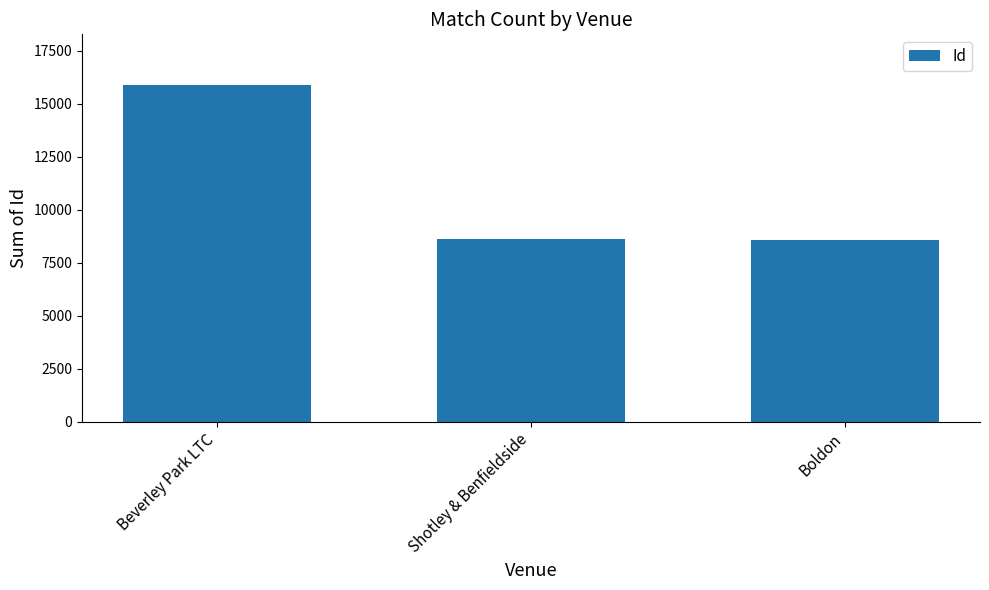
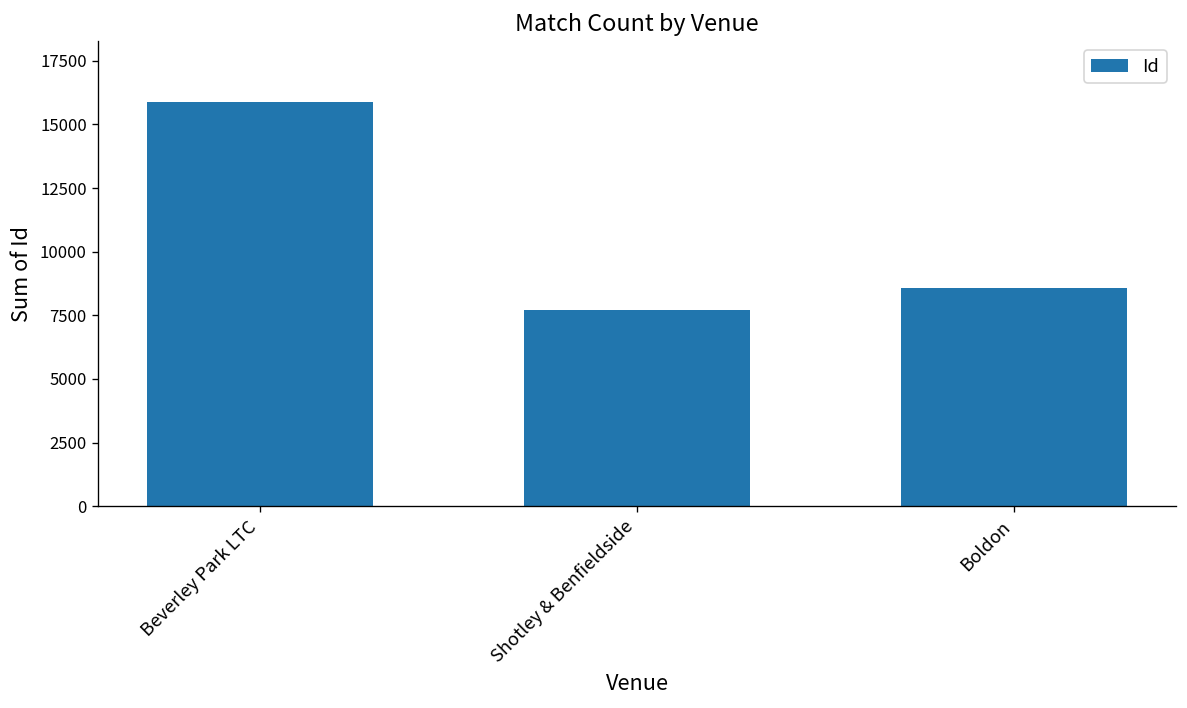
Shotley & Benfieldside: 8600 -> 7700
